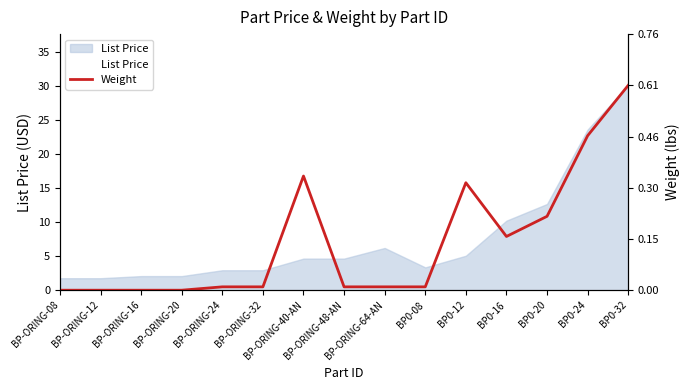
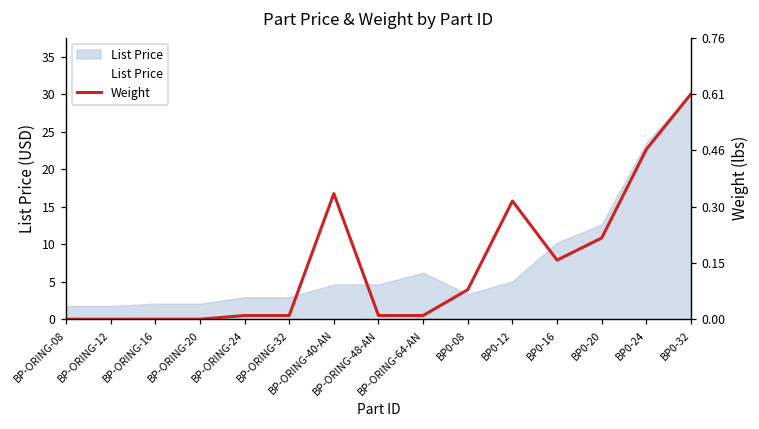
Weight, BP0-08: 0.01 -> 0.08
